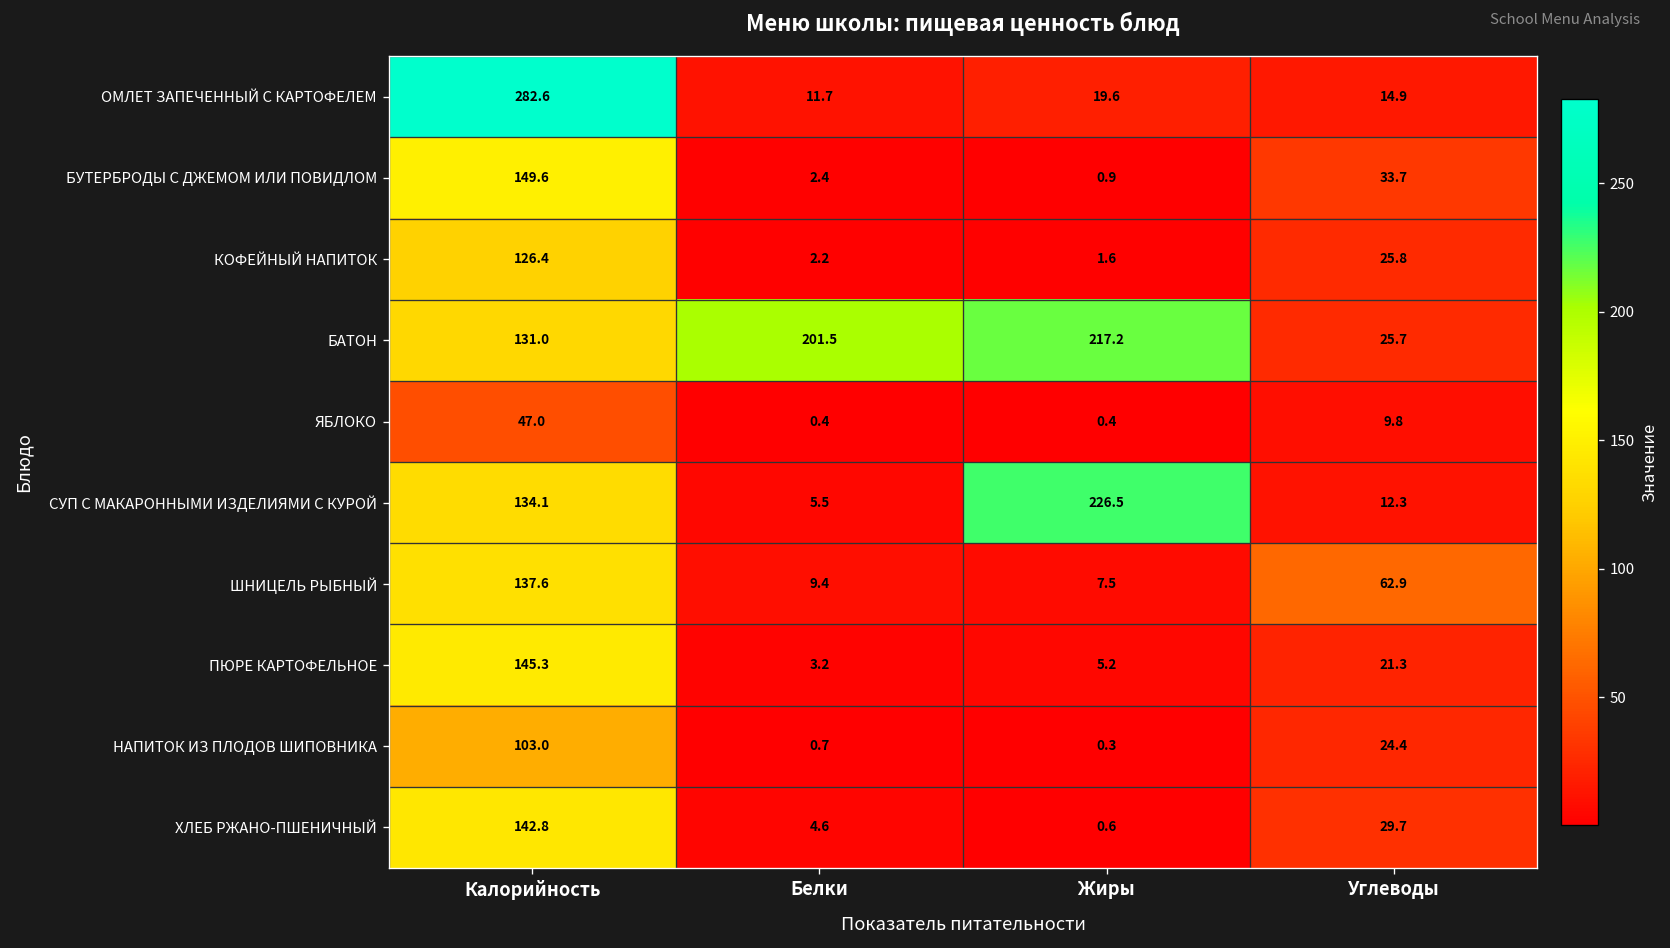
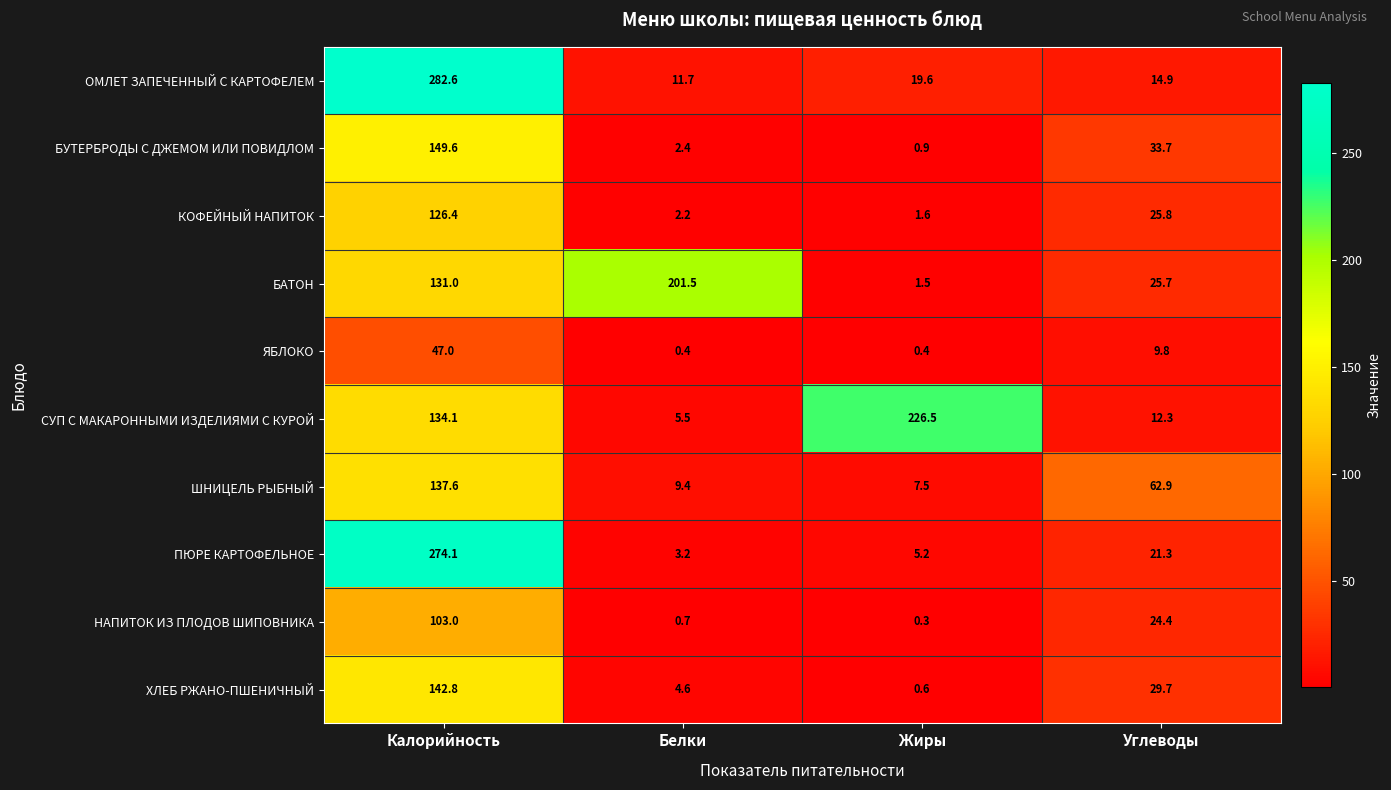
БАТОН, Жиры: 217.2 -> 1.5
ПЮРЕ КАРТОФЕЛЬНОЕ, Калорийность: 145.3 -> 274.1
